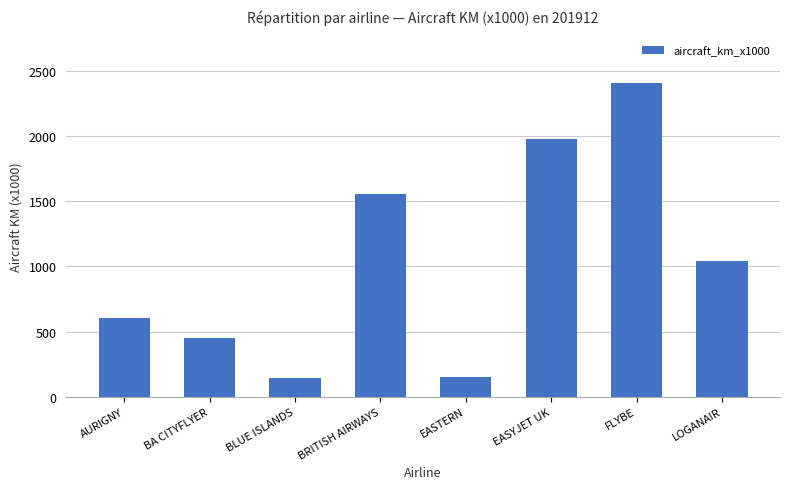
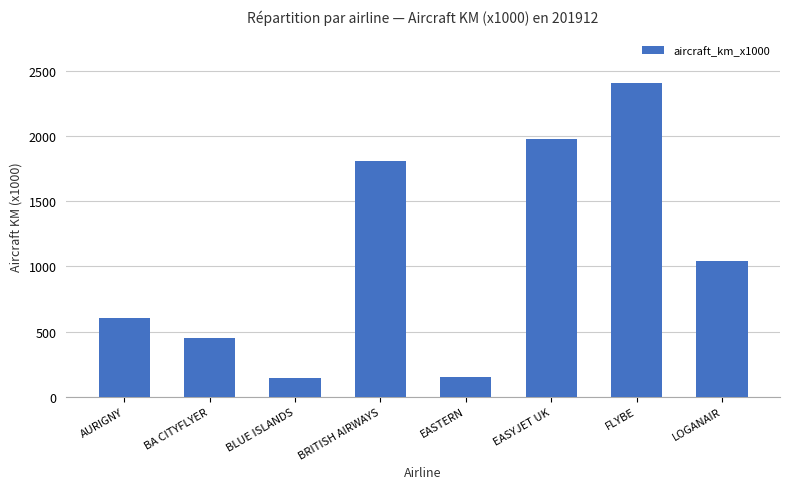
BRITISH AIRWAYS: 1560 -> 1810
